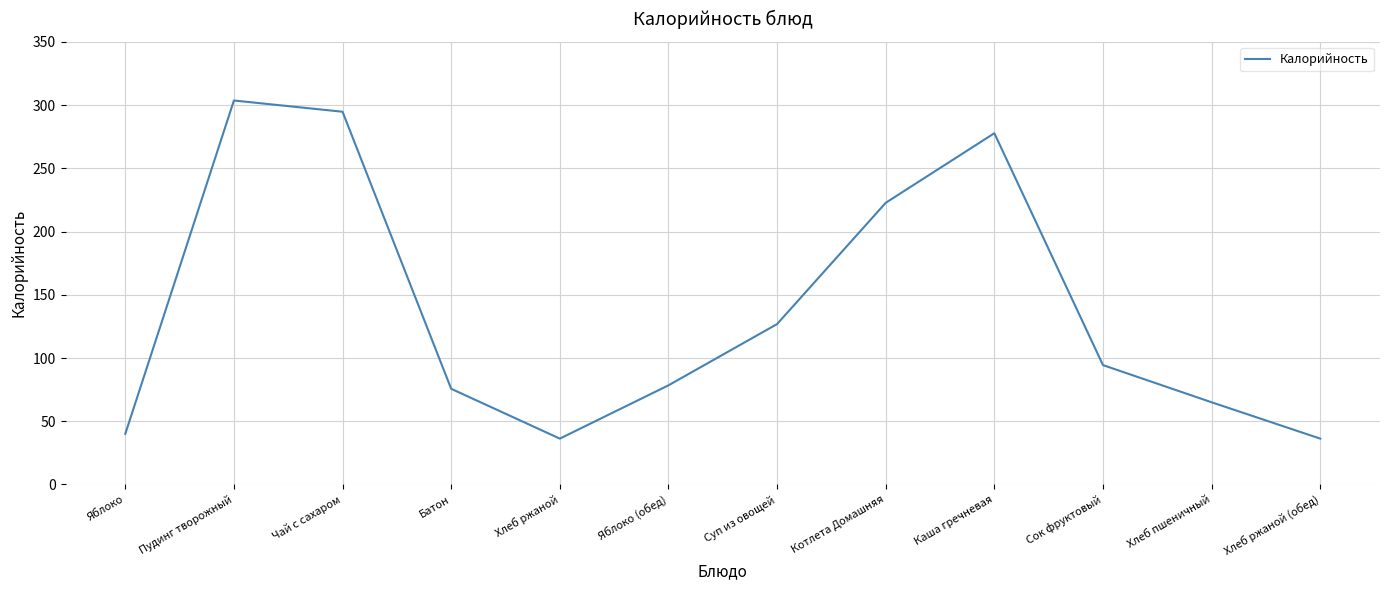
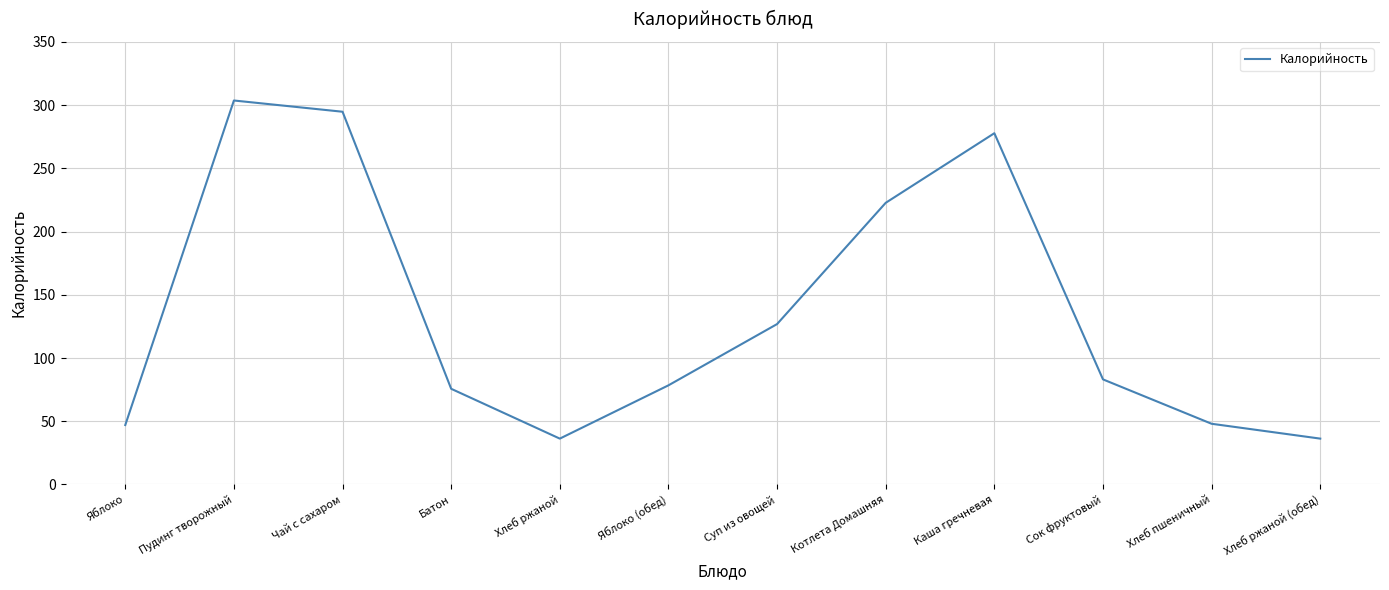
Яблоко: 40 -> 47
Сок фруктовый: 94 -> 83
Хлеб пшеничный: 65 -> 48
